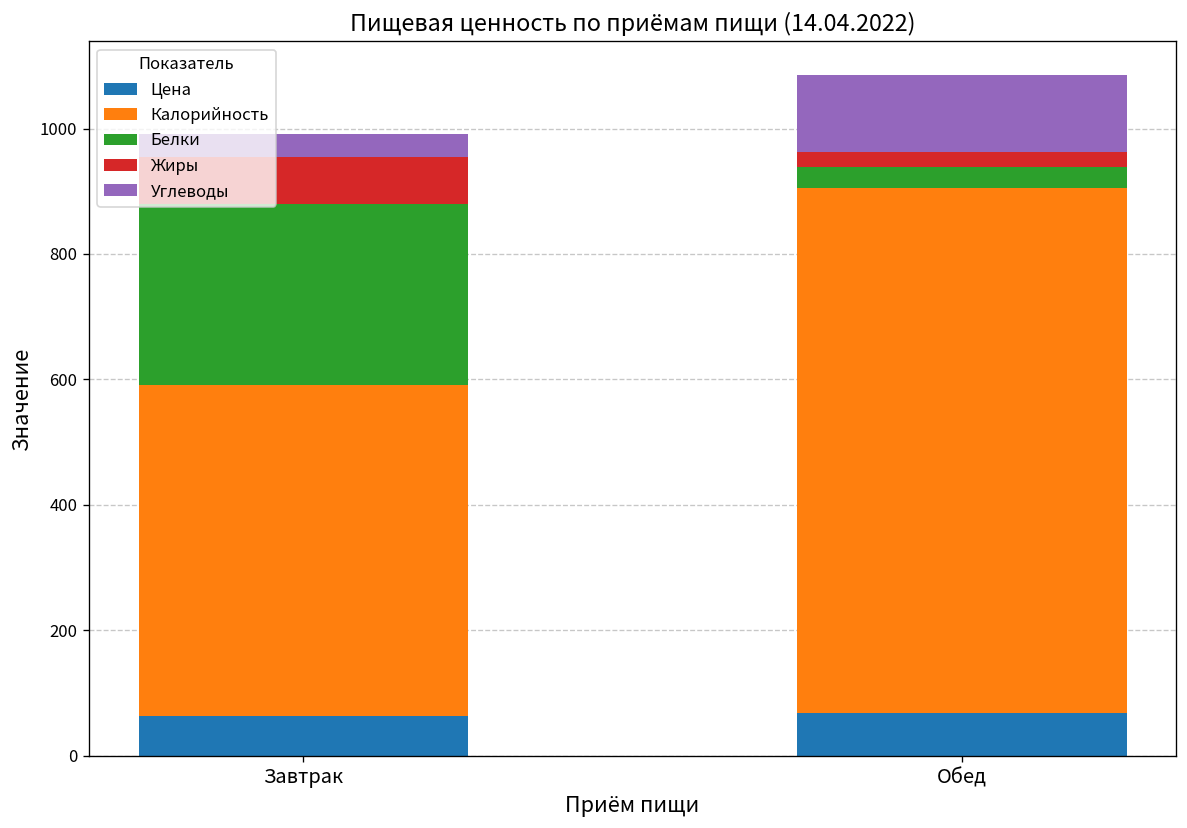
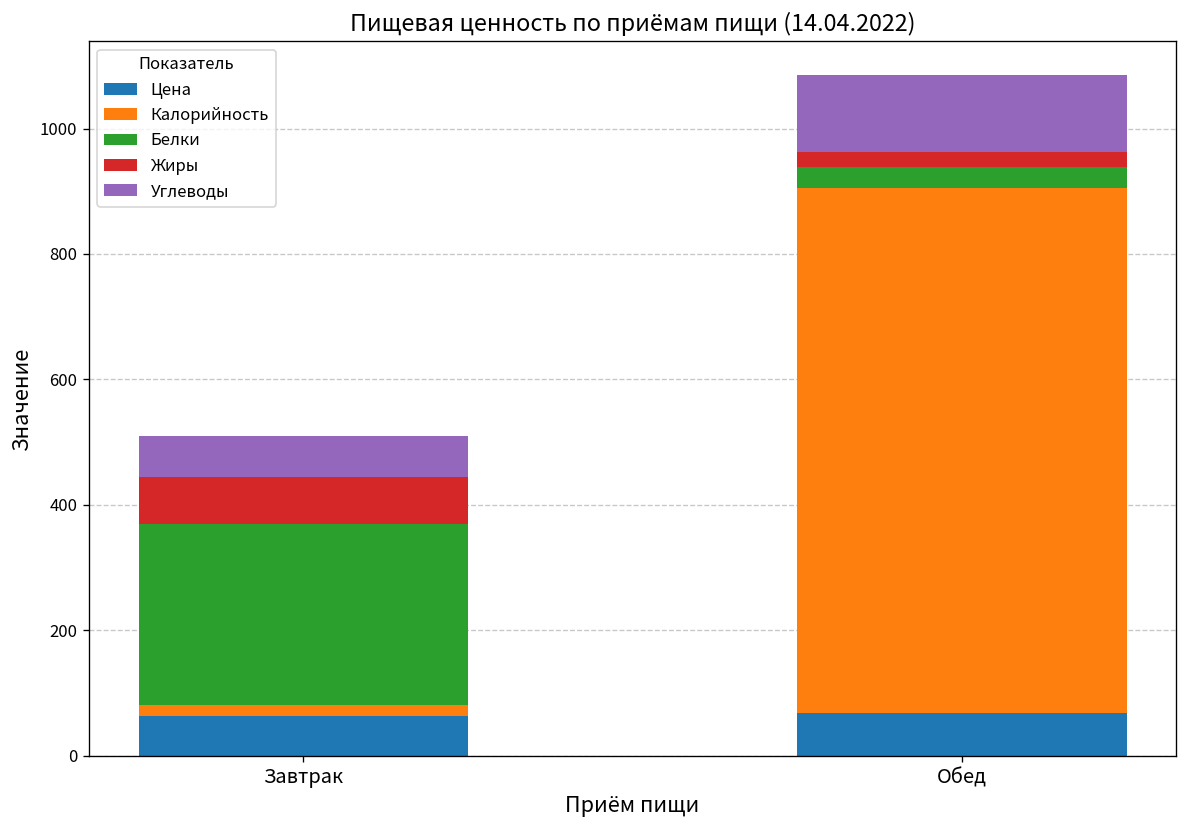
Калорийность, Завтрак: 530 -> 20
Углеводы, Завтрак: 40 -> 60
